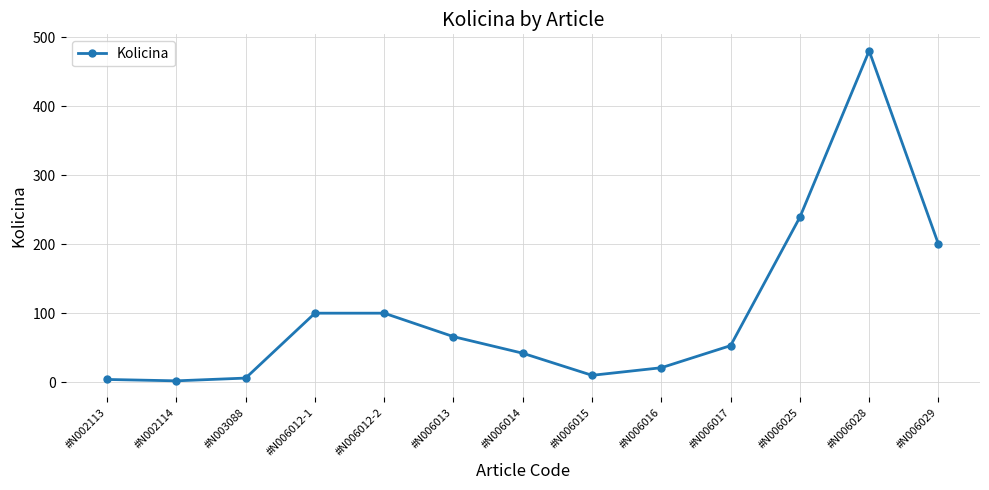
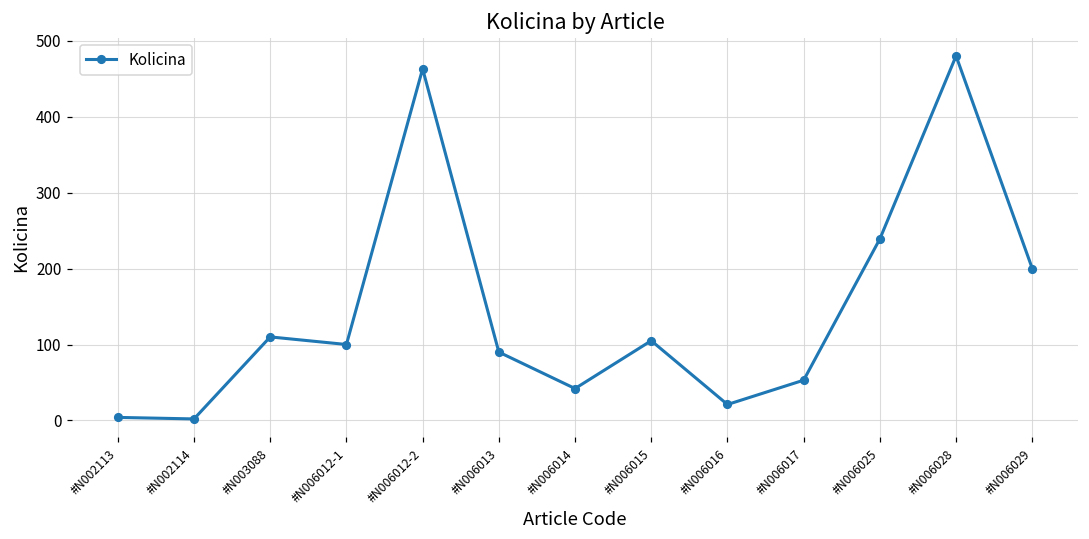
#N003088: 10 -> 110
#N006012-2: 100 -> 460
#N006013: 70 -> 90
#N006015: 10 -> 110
